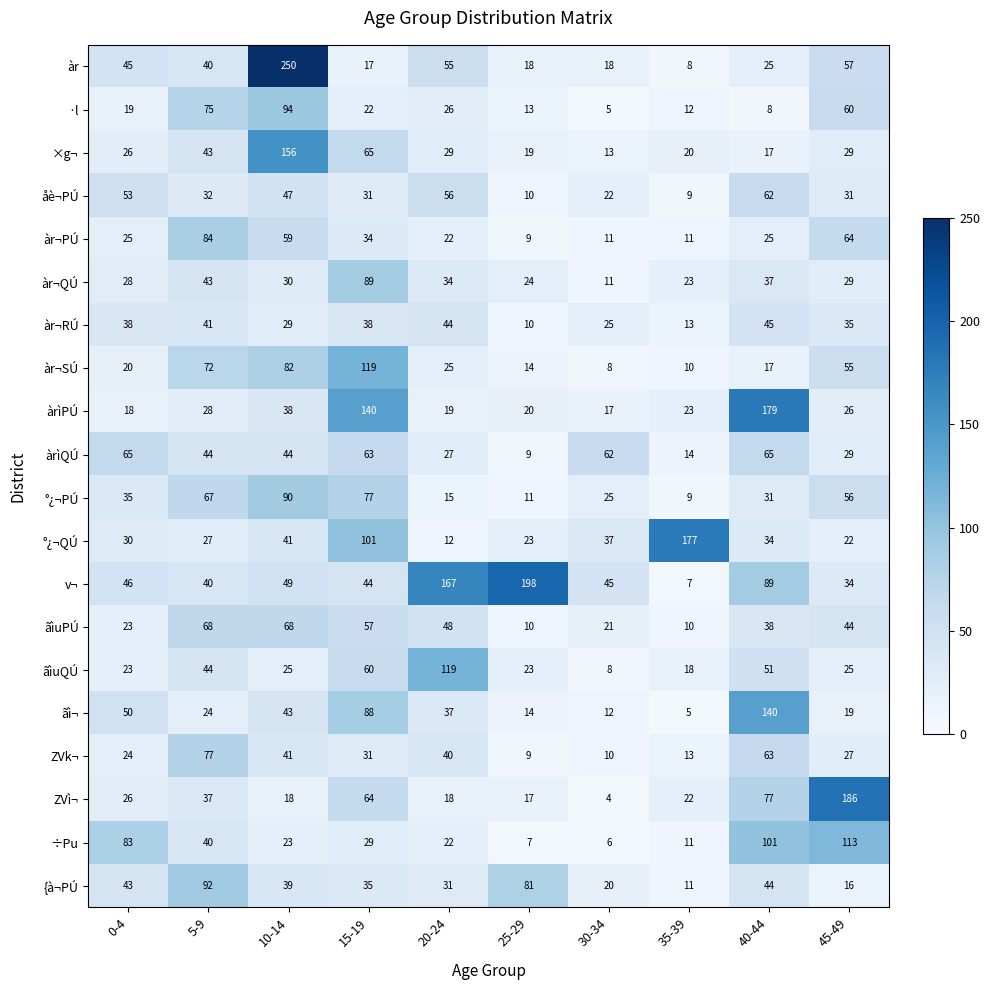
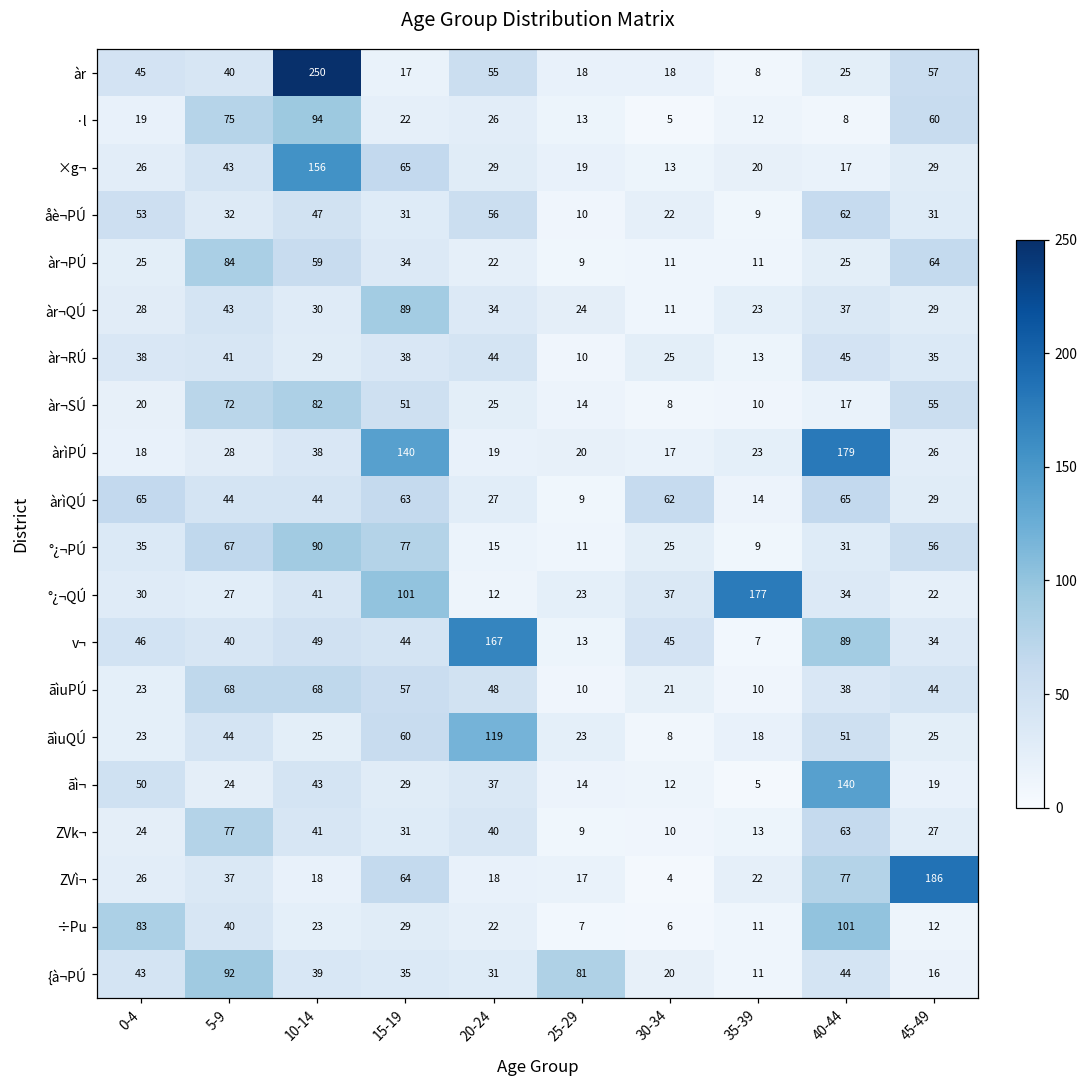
àr¬SÚ, 15-19: 119 -> 51
v¬, 25-29: 198 -> 13
ãì¬, 15-19: 88 -> 29
÷Pu, 45-49: 113 -> 12
